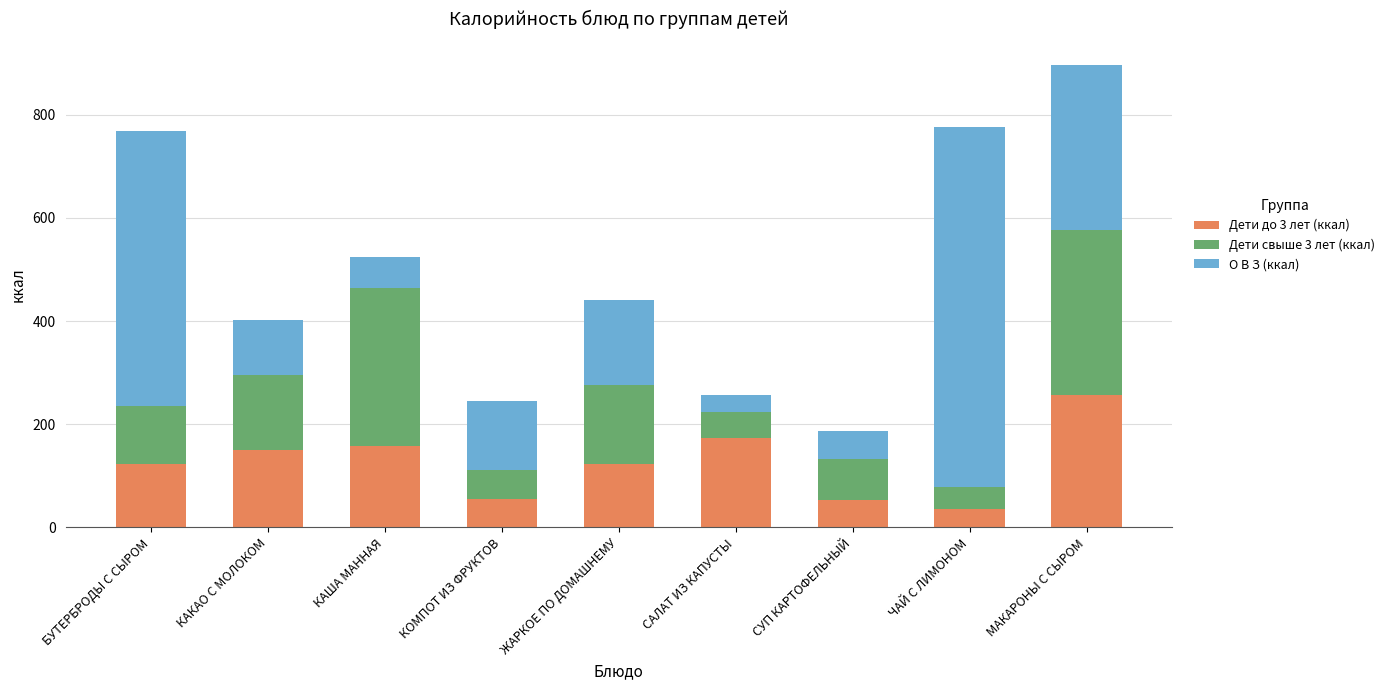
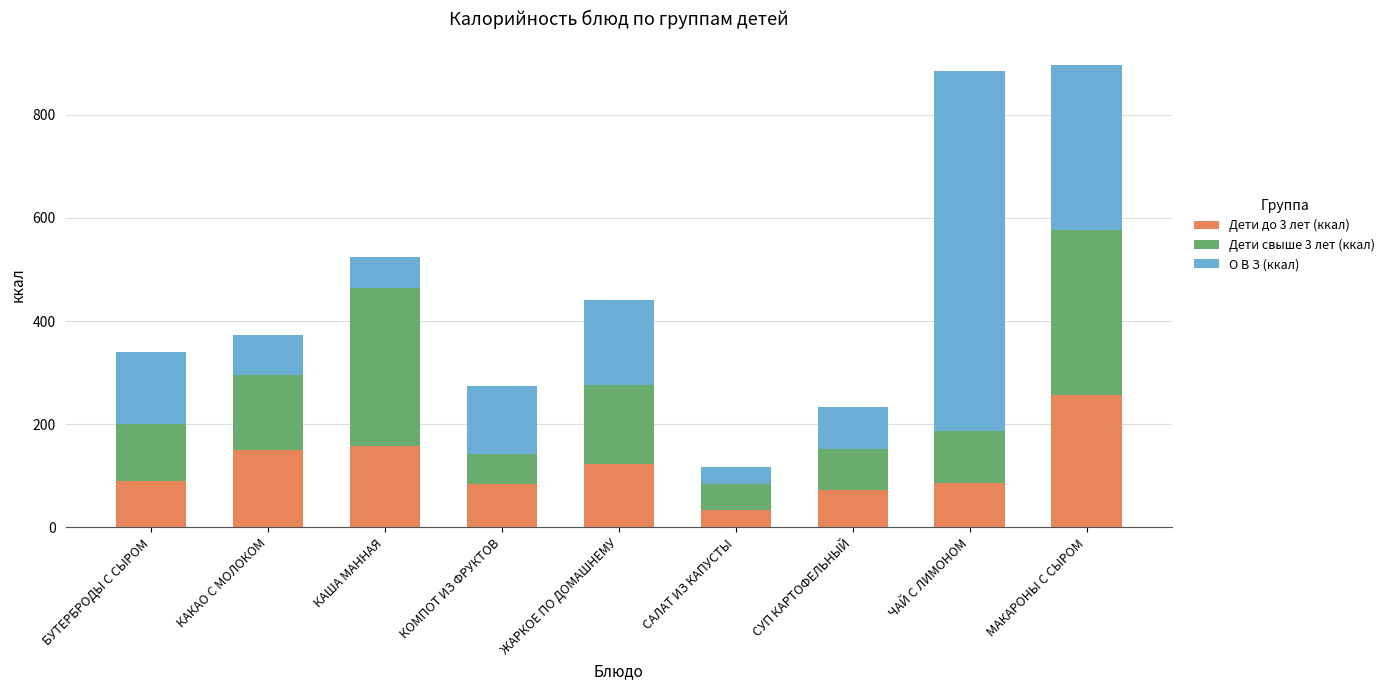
Дети до 3 лет (ккал), БУТЕРБРОДЫ С СЫРОМ: 120 -> 90
О В З (ккал), БУТЕРБРОДЫ С СЫРОМ: 530 -> 140
О В З (ккал), КАКАО С МОЛОКОМ: 110 -> 80
Дети до 3 лет (ккал), КОМПОТ ИЗ ФРУКТОВ: 50 -> 80
Дети до 3 лет (ккал), САЛАТ ИЗ КАПУСТЫ: 170 -> 30
Дети до 3 лет (ккал), СУП КАРТОФЕЛЬНЫЙ: 50 -> 70
О В З (ккал), СУП КАРТОФЕЛЬНЫЙ: 50 -> 80
Дети до 3 лет (ккал), ЧАЙ С ЛИМОНОМ: 40 -> 90
Дети свыше 3 лет (ккал), ЧАЙ С ЛИМОНОМ: 40 -> 100
